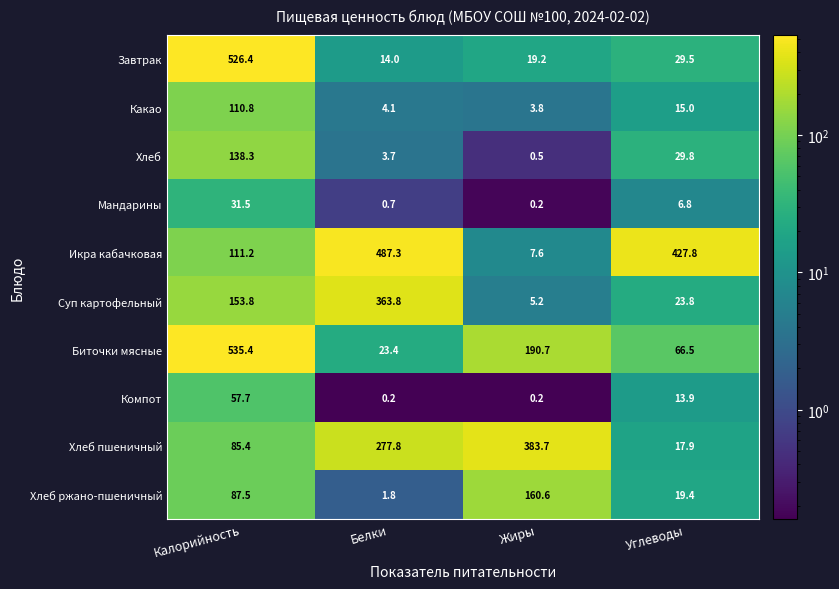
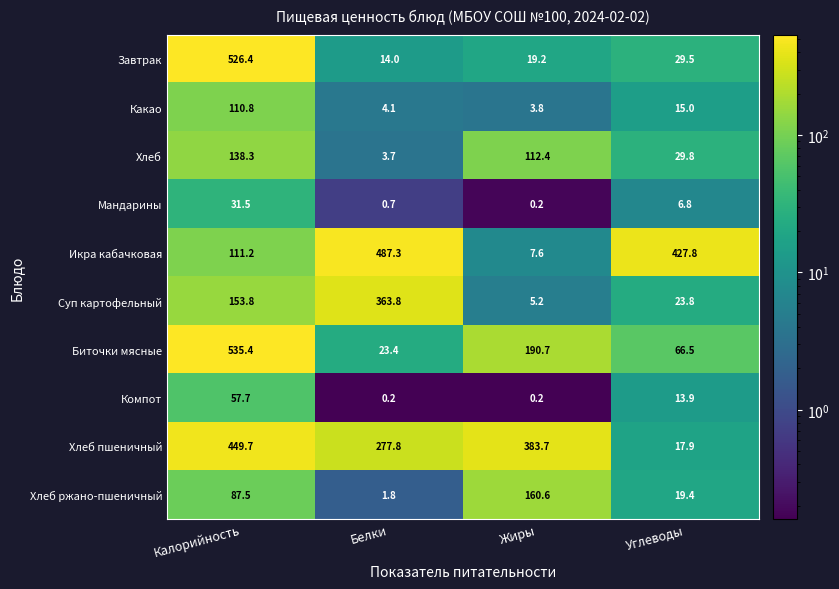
Хлеб, Жиры: 0.5 -> 112.4
Хлеб пшеничный, Калорийность: 85.4 -> 449.7
